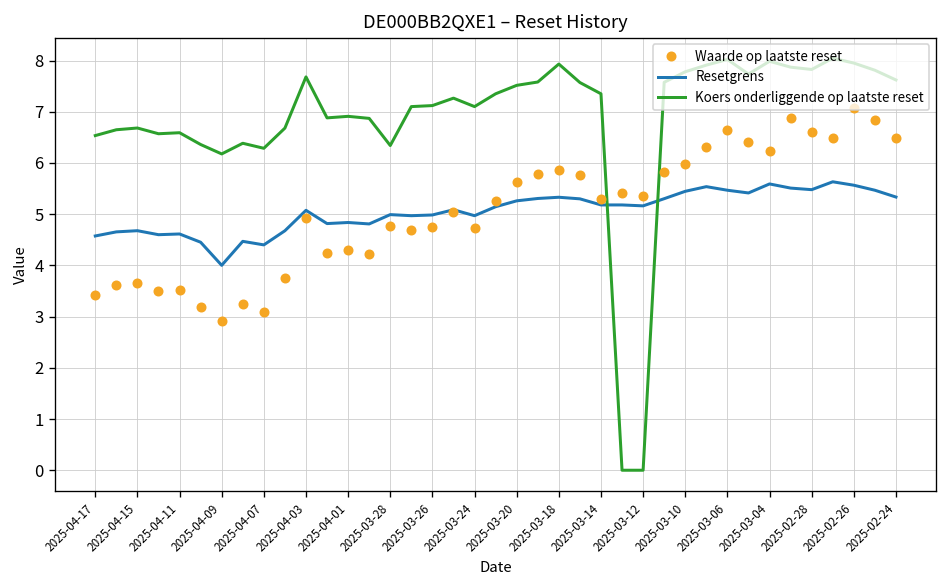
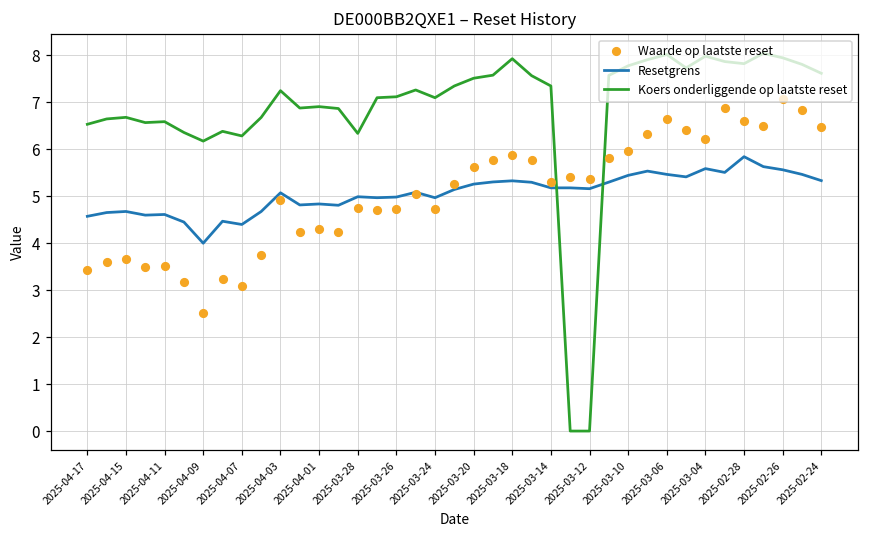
Waarde op laatste reset, 2025-04-09: 2.9 -> 2.5
Koers onderliggende op laatste reset, 2025-04-03: 7.7 -> 7.3
Resetgrens, 2025-02-28: 5.5 -> 5.8
